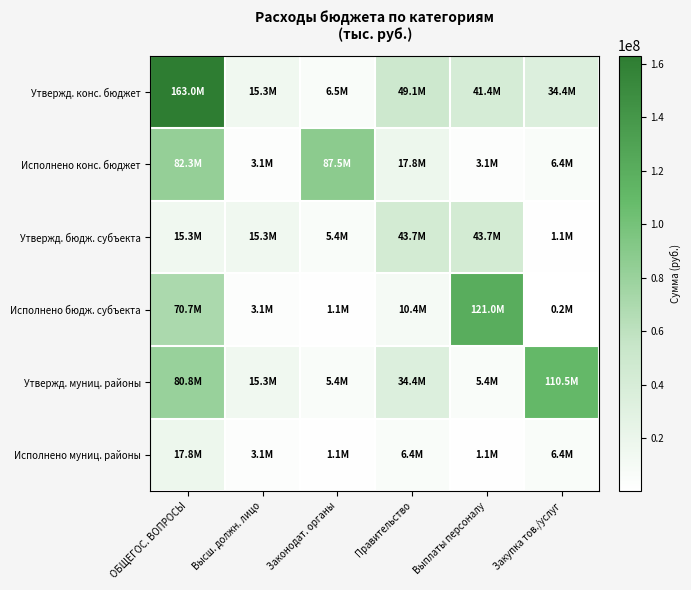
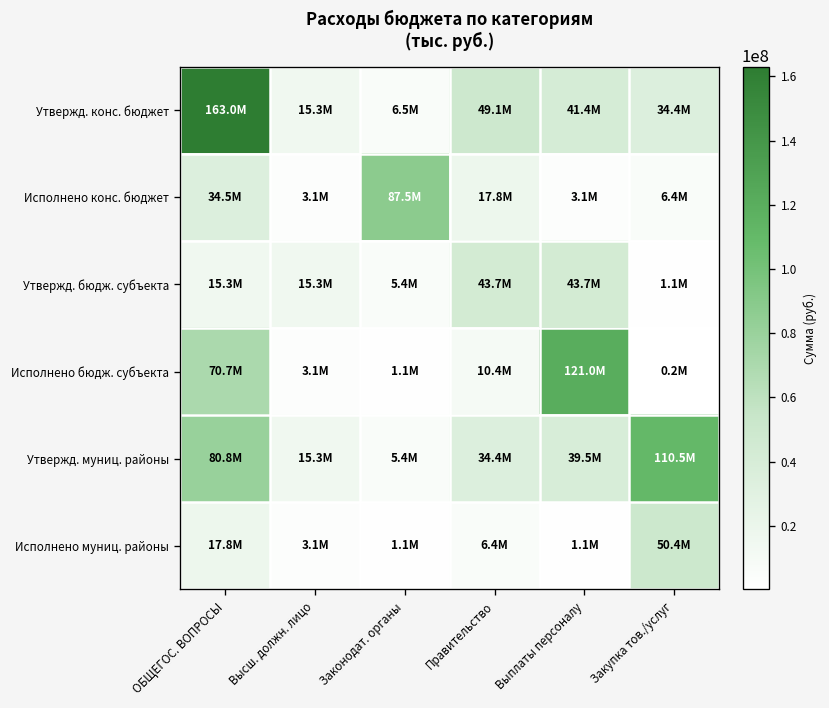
Исполнено конс. бюджет, ОБЩЕГОС. ВОПРОСЫ: 82.3M -> 34.5M
Утвержд. муниц. районы, Выплаты персоналу: 5.4M -> 39.5M
Исполнено муниц. районы, Закупка тов./услуг: 6.4M -> 50.4M
